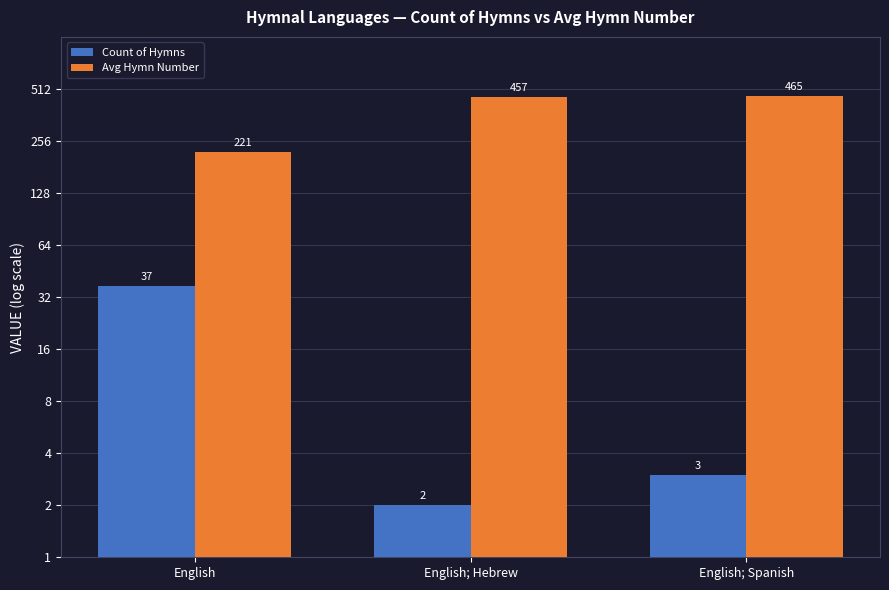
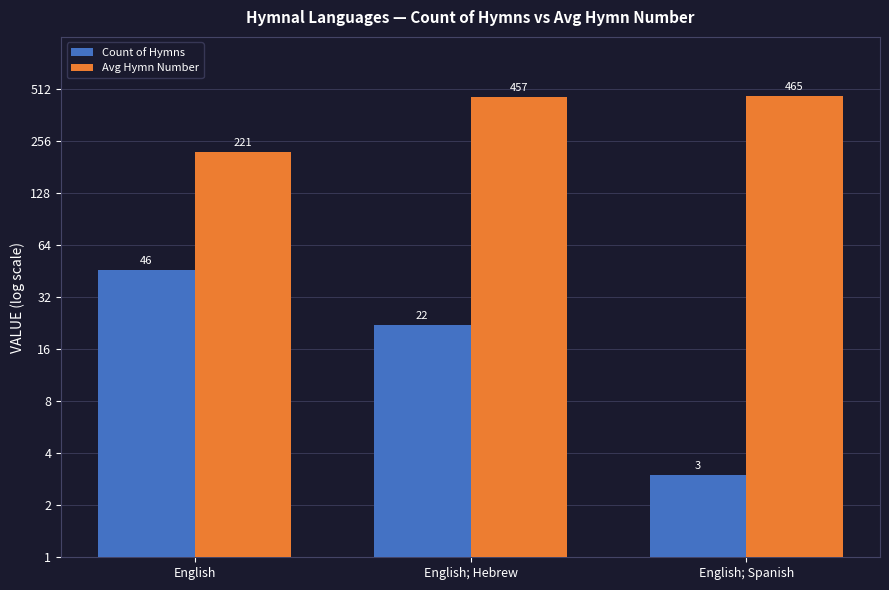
Count of Hymns, English: 37 -> 46
Count of Hymns, English; Hebrew: 2 -> 22
